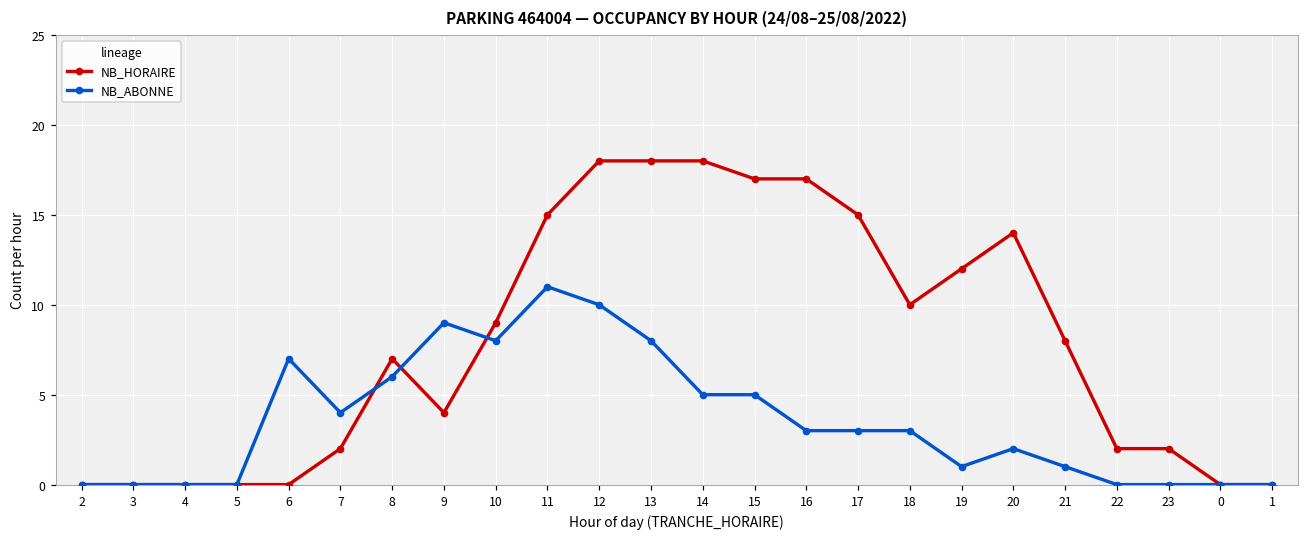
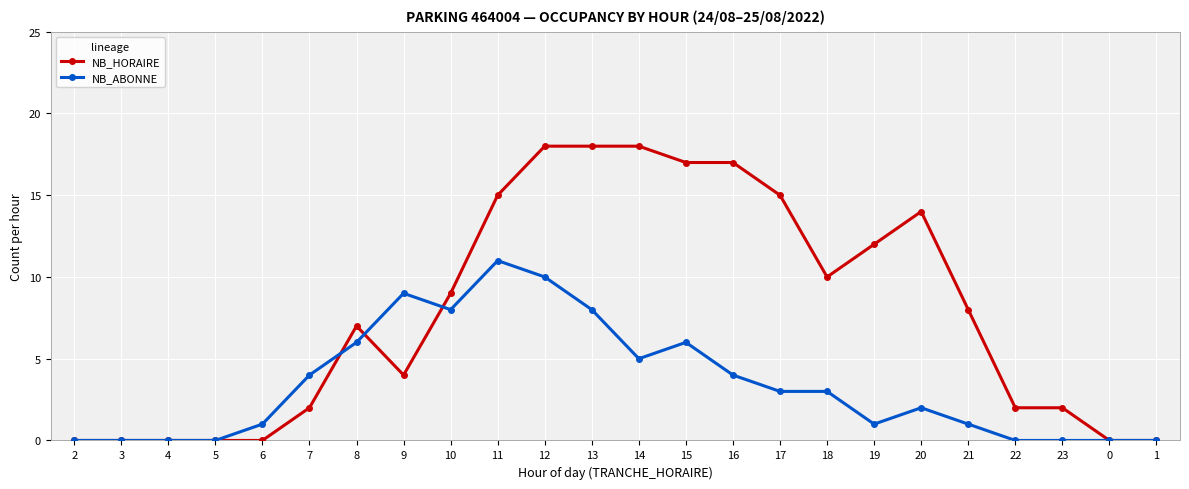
NB_ABONNE, 6: 7 -> 1
NB_ABONNE, 15: 5 -> 6
NB_ABONNE, 16: 3 -> 4
